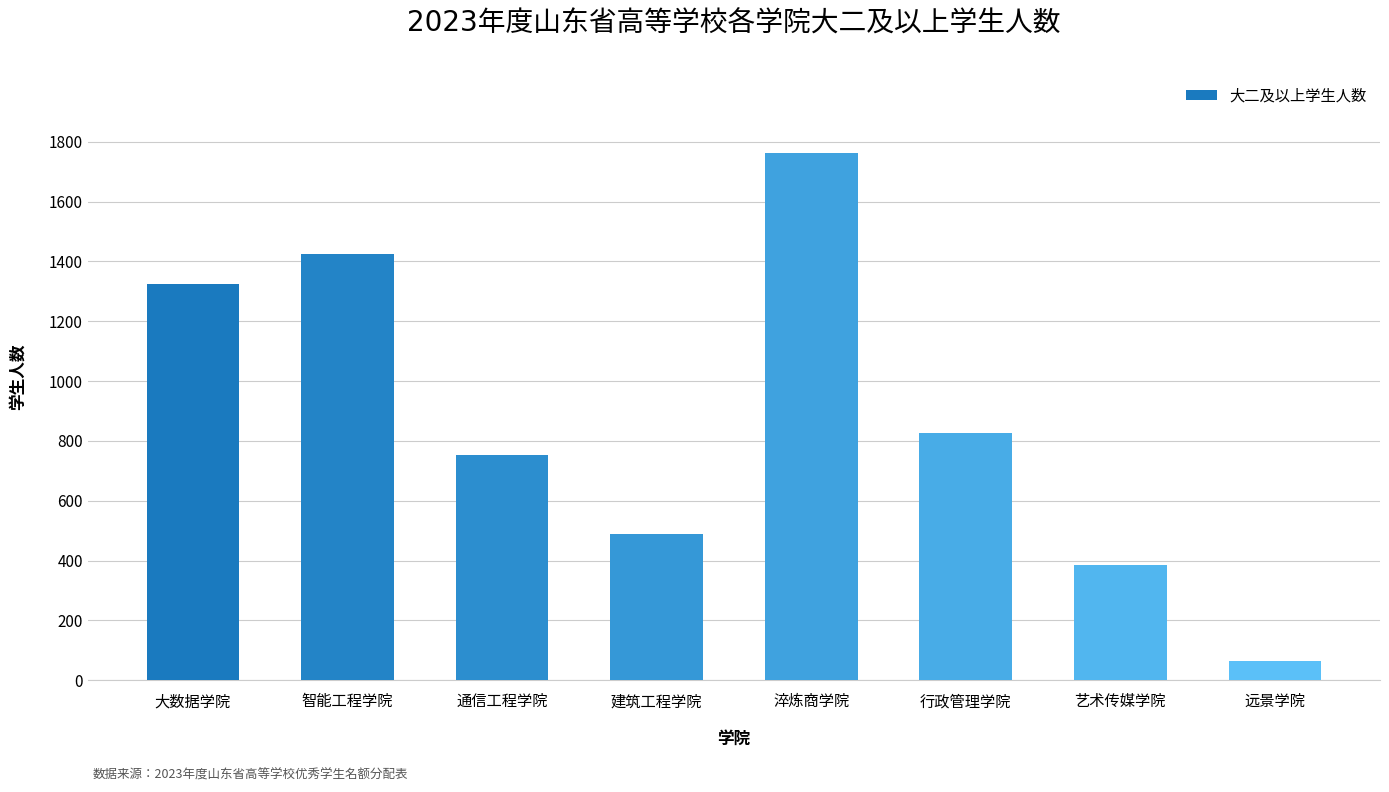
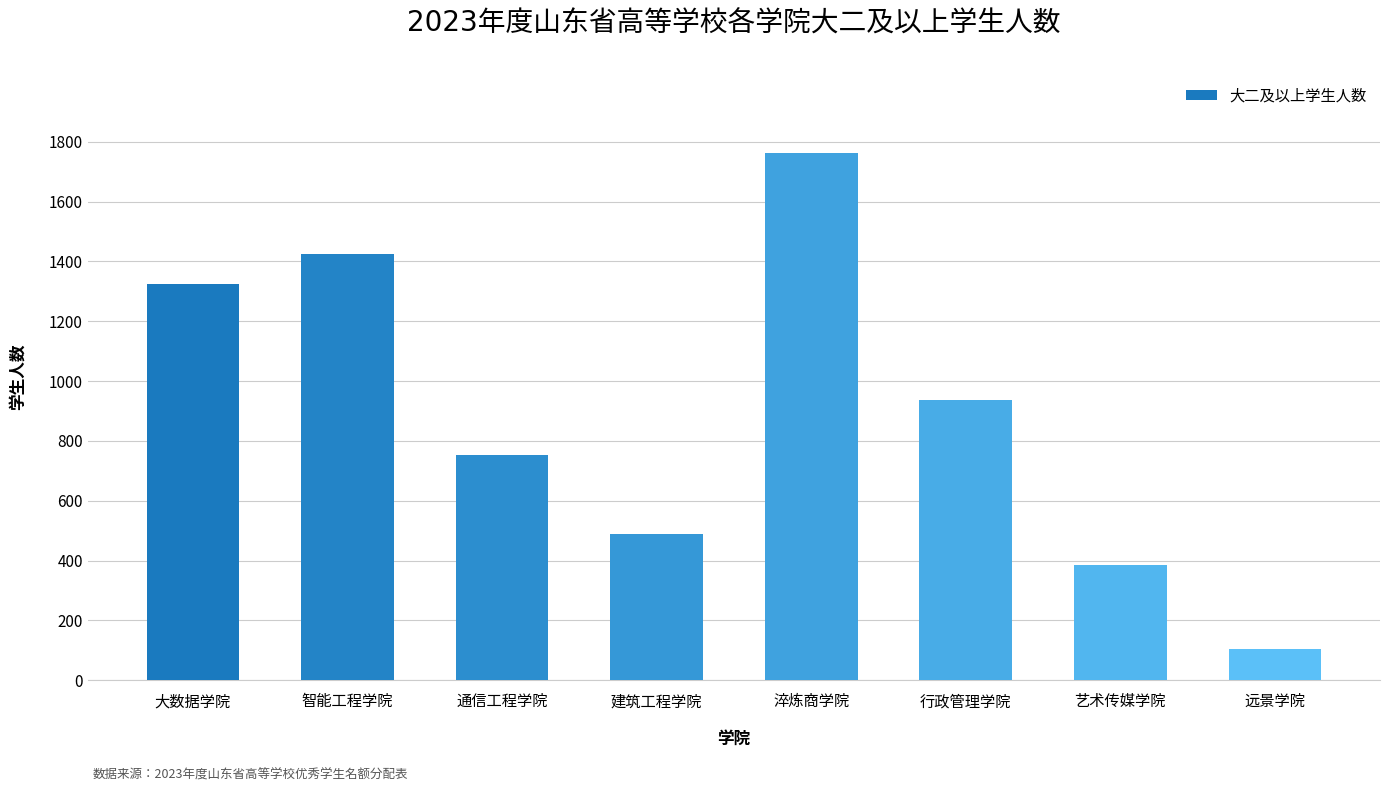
行政管理学院: 830 -> 940
远景学院: 70 -> 110
